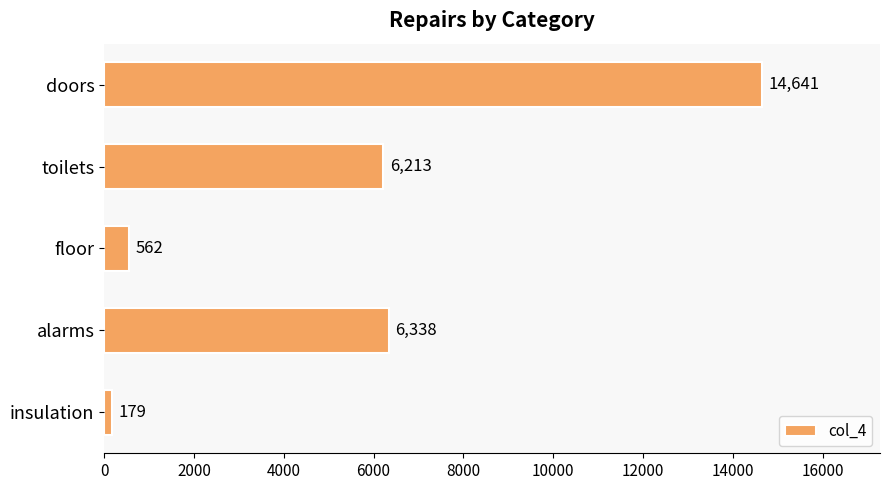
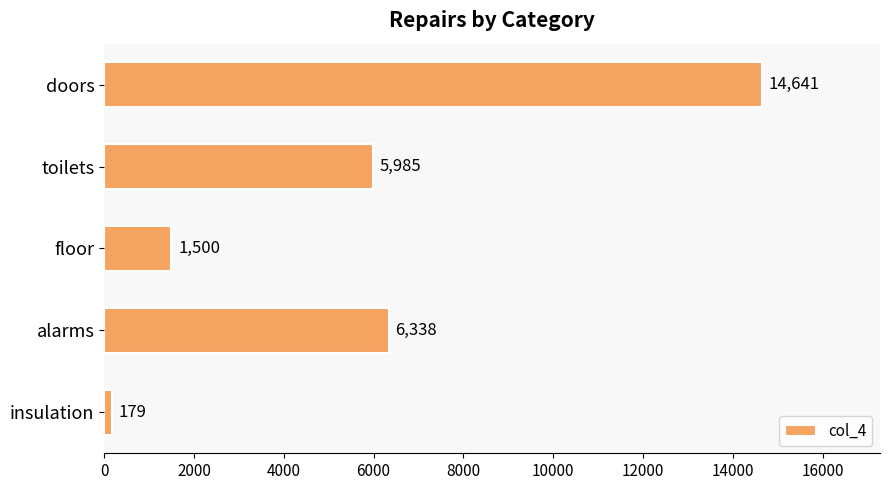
toilets: 6,213 -> 5,985
floor: 562 -> 1,500
